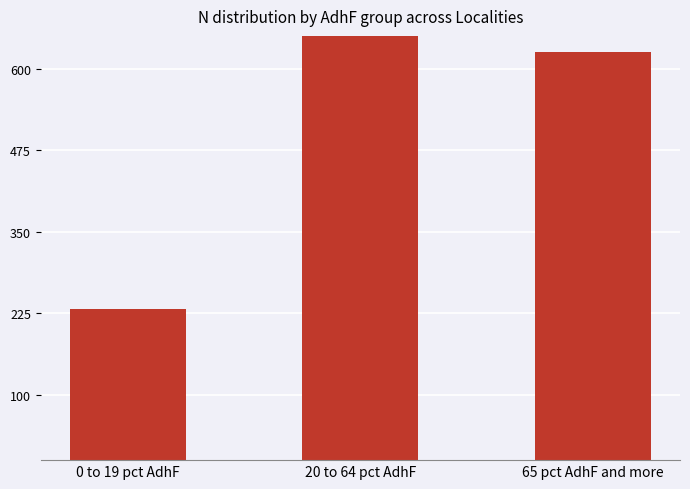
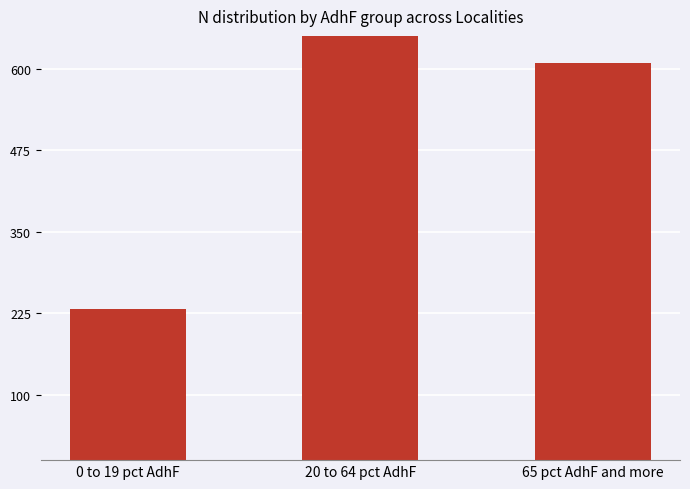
65 pct AdhF and more: 630 -> 610
